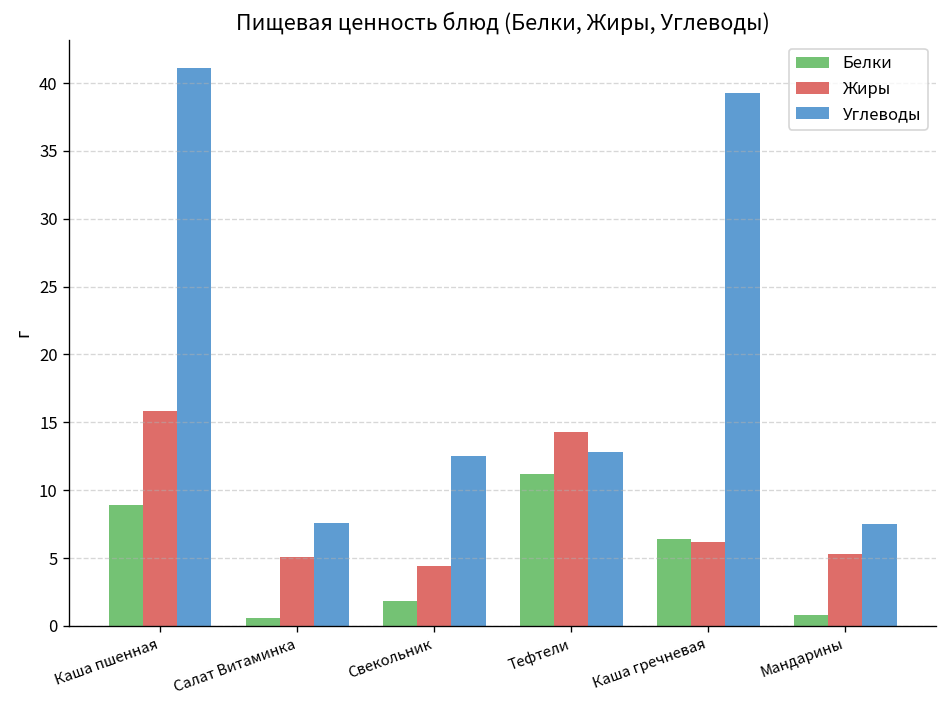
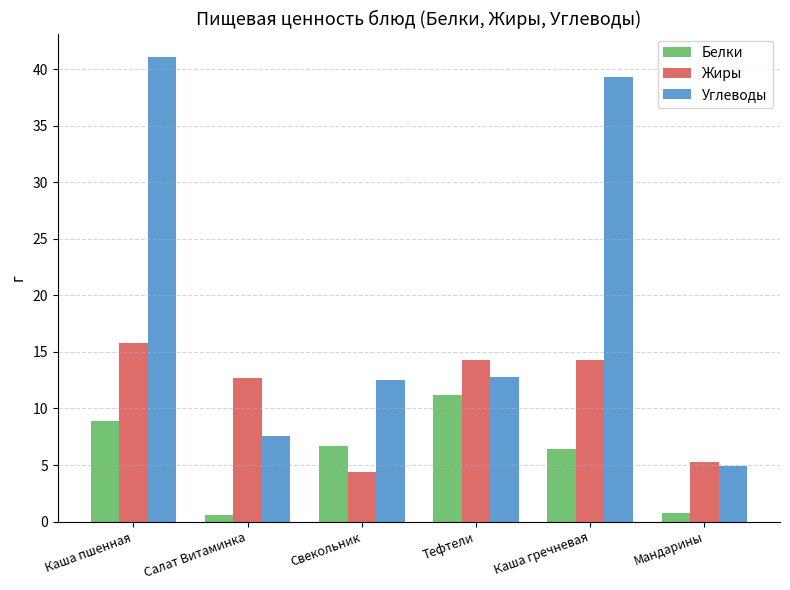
Жиры, Салат Витаминка: 5.1 -> 12.7
Белки, Свекольник: 1.8 -> 6.7
Жиры, Каша гречневая: 6.2 -> 14.3
Углеводы, Мандарины: 7.5 -> 4.9
